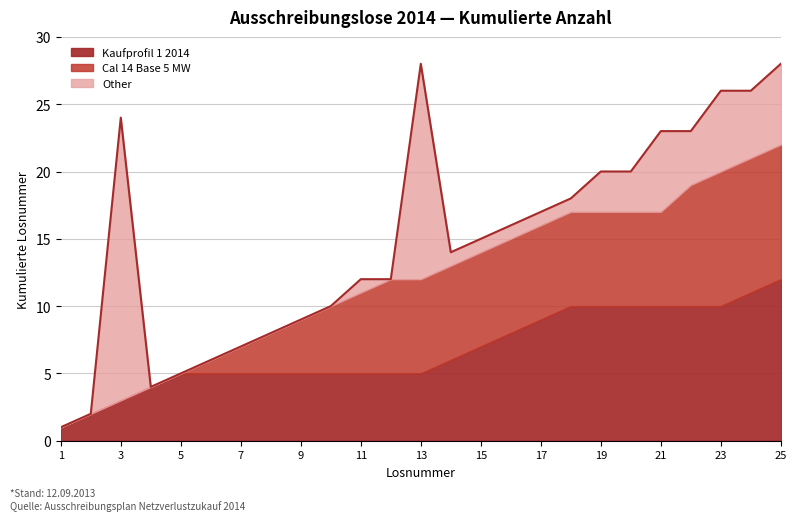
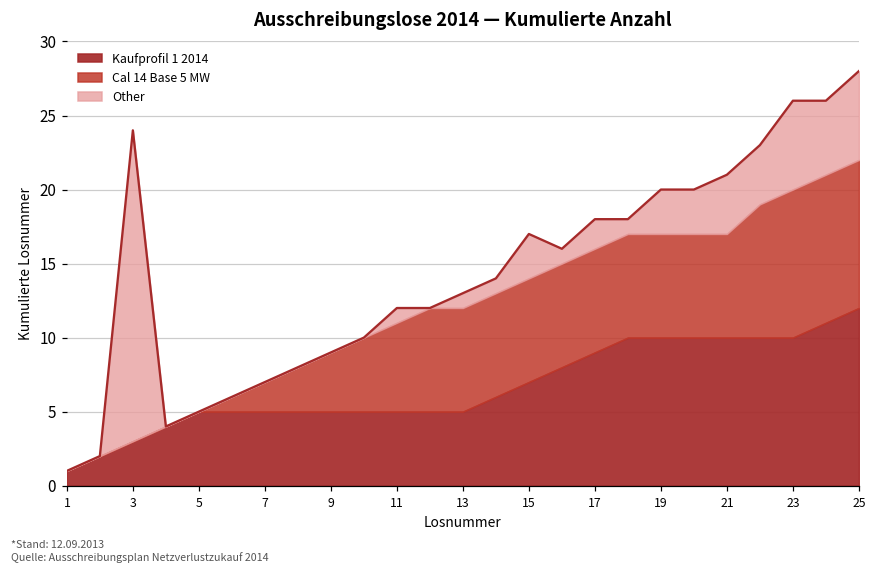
Other, 13: 16 -> 1
Other, 15: 1 -> 3
Other, 17: 1 -> 2
Other, 21: 6 -> 4
